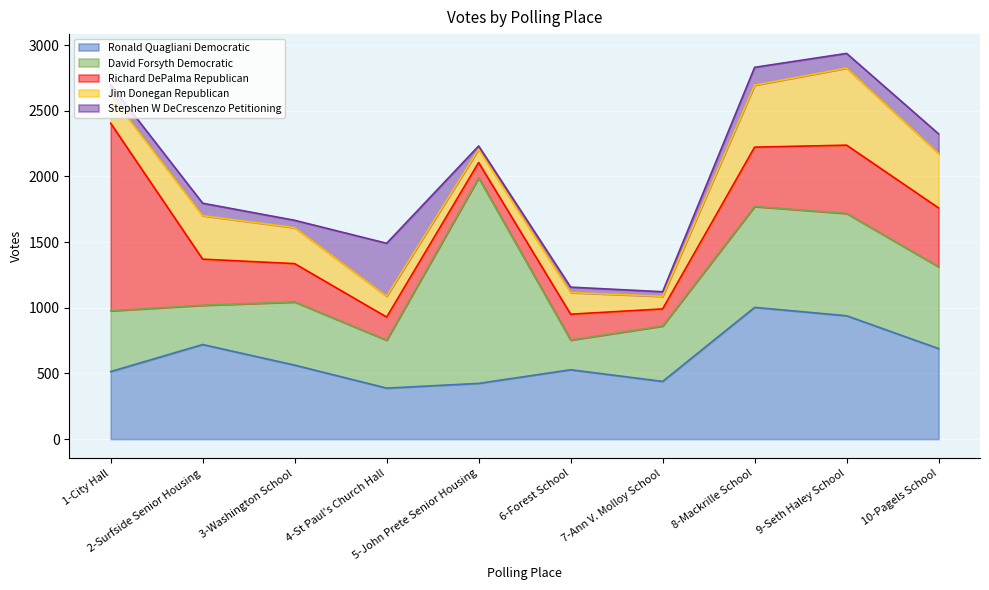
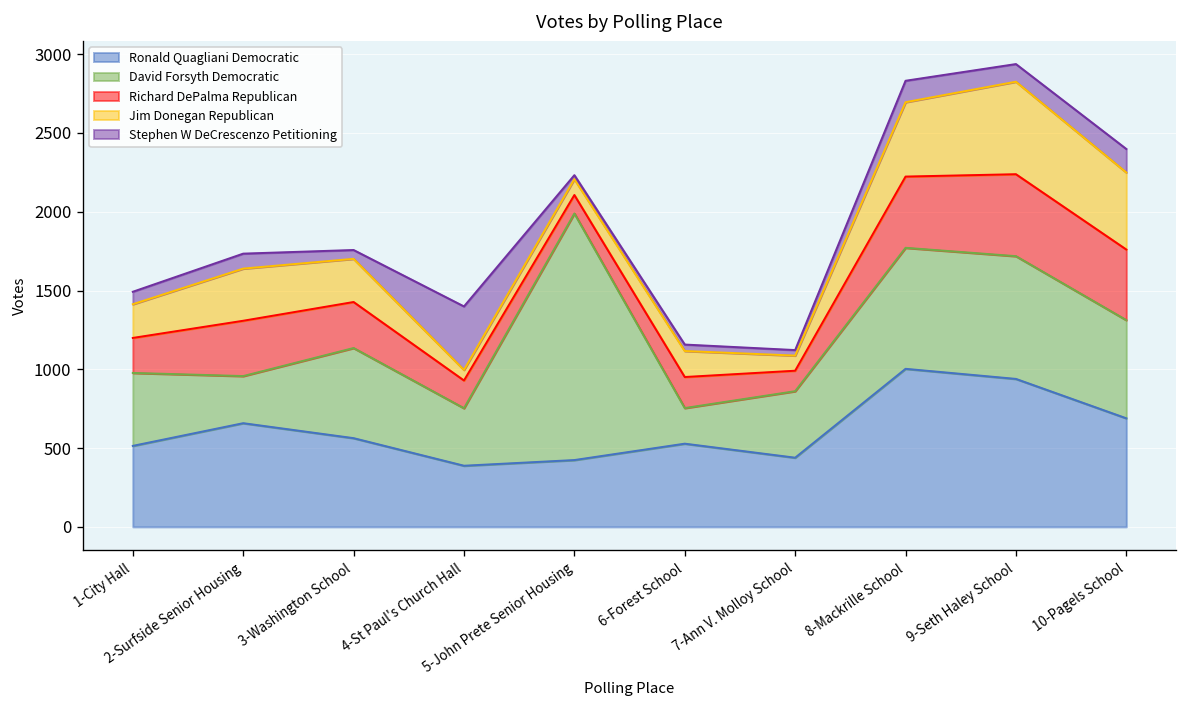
Richard DePalma Republican, 1-City Hall: 1430 -> 220
Ronald Quagliani Democratic, 2-Surfside Senior Housing: 720 -> 660
David Forsyth Democratic, 3-Washington School: 480 -> 570
Jim Donegan Republican, 4-St Paul's Church Hall: 160 -> 70
Jim Donegan Republican, 10-Pagels School: 420 -> 490
